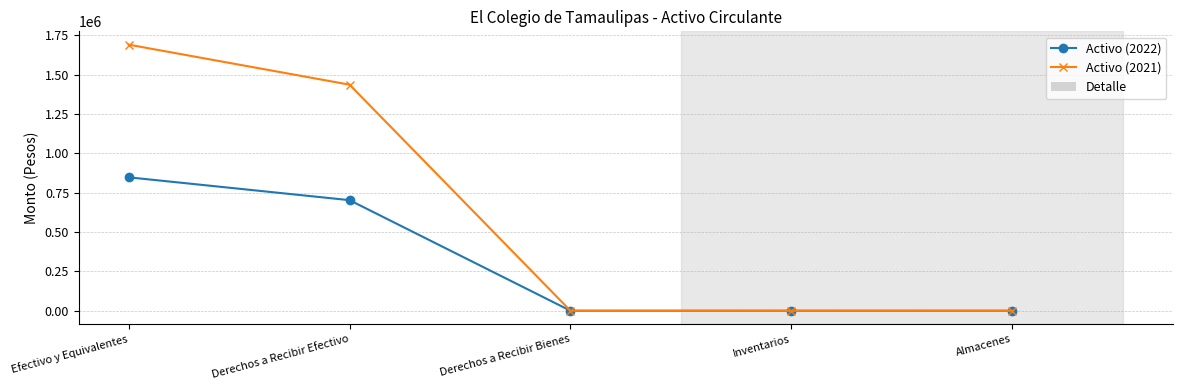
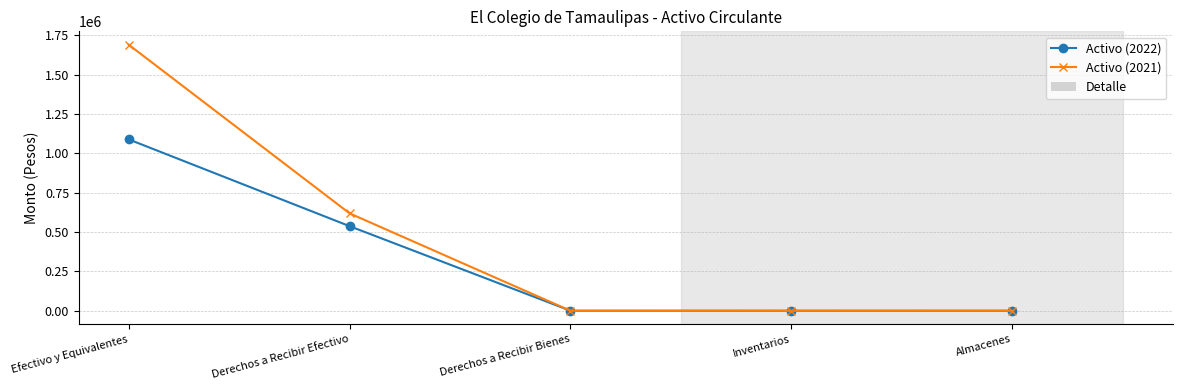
Activo (2022), Efectivo y Equivalentes: 850000 -> 1090000
Activo (2022), Derechos a Recibir Efectivo: 700000 -> 540000
Activo (2021), Derechos a Recibir Efectivo: 1440000 -> 620000
